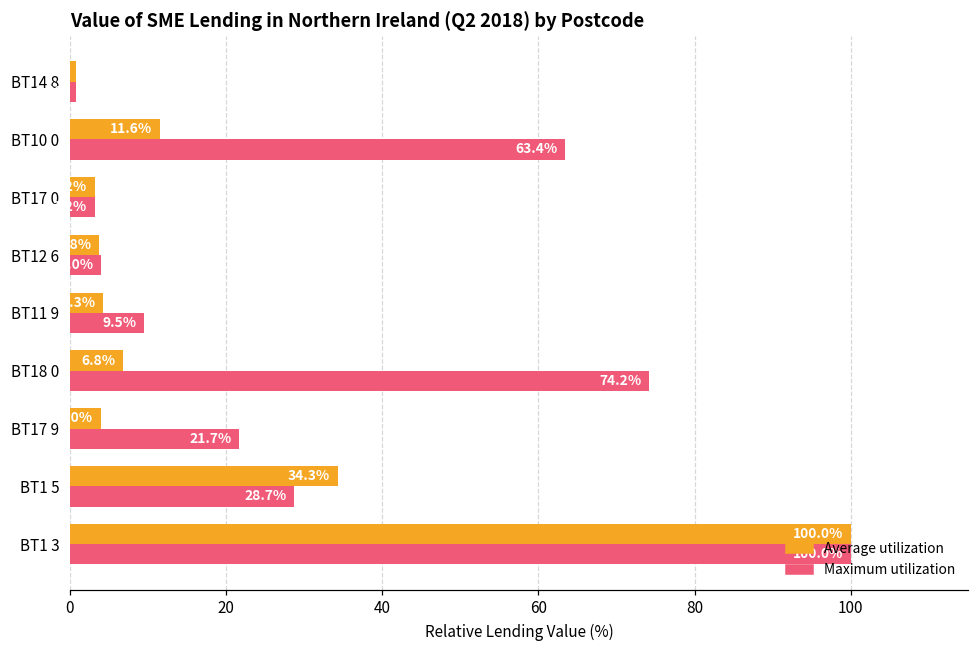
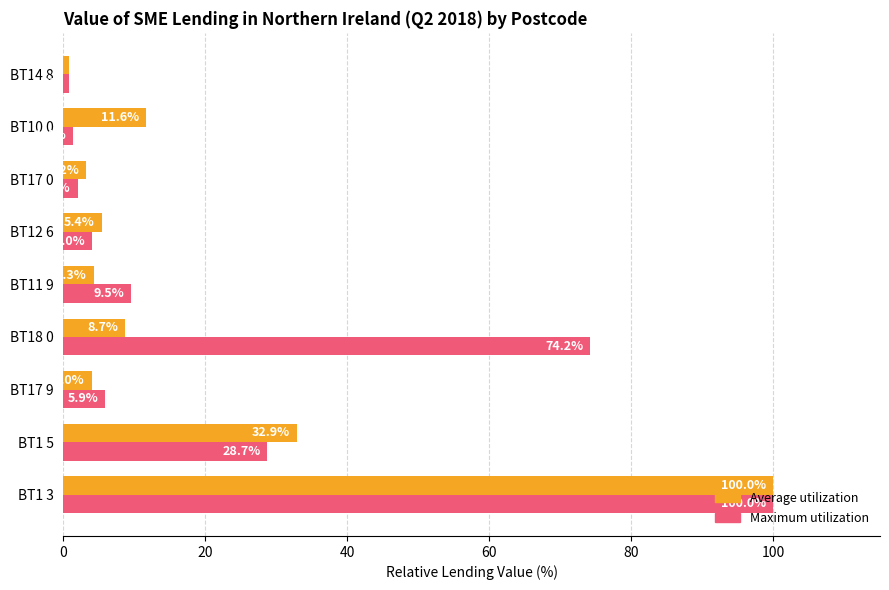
Maximum utilization, BT10 0: 63 -> 1
Maximum utilization, BT17 0: 3 -> 2
Average utilization, BT12 6: 3.8% -> 5.4%
Average utilization, BT18 0: 6.8% -> 8.7%
Maximum utilization, BT17 9: 21.7% -> 5.9%
Average utilization, BT1 5: 34.3% -> 32.9%
